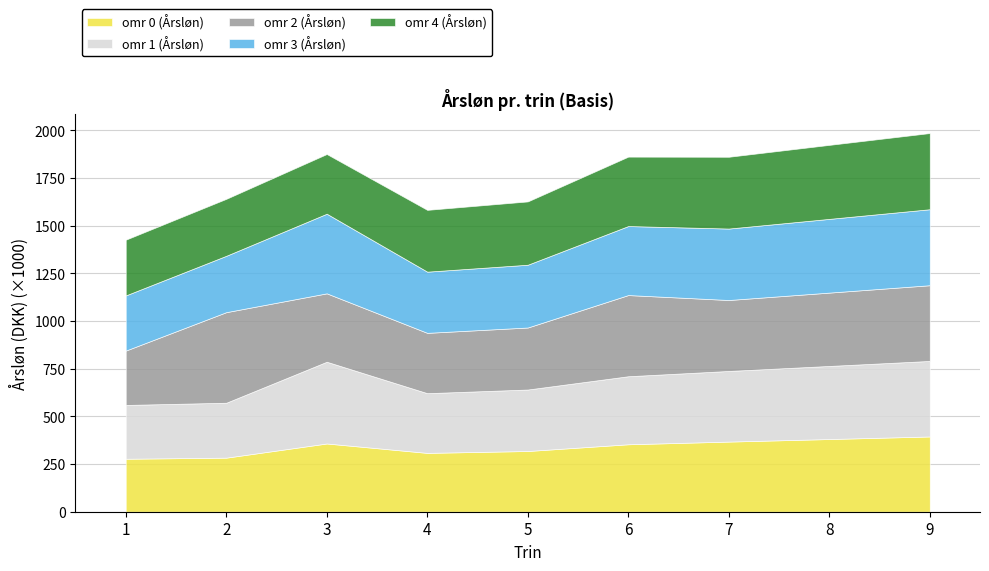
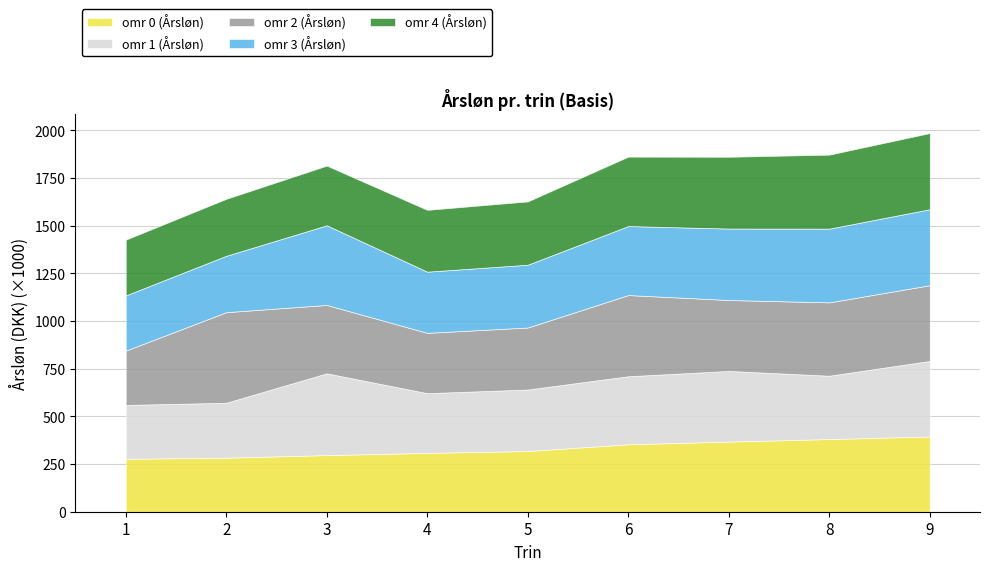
omr 0 (Årsløn), 3: 360 -> 300
omr 1 (Årsløn), 8: 380 -> 330
